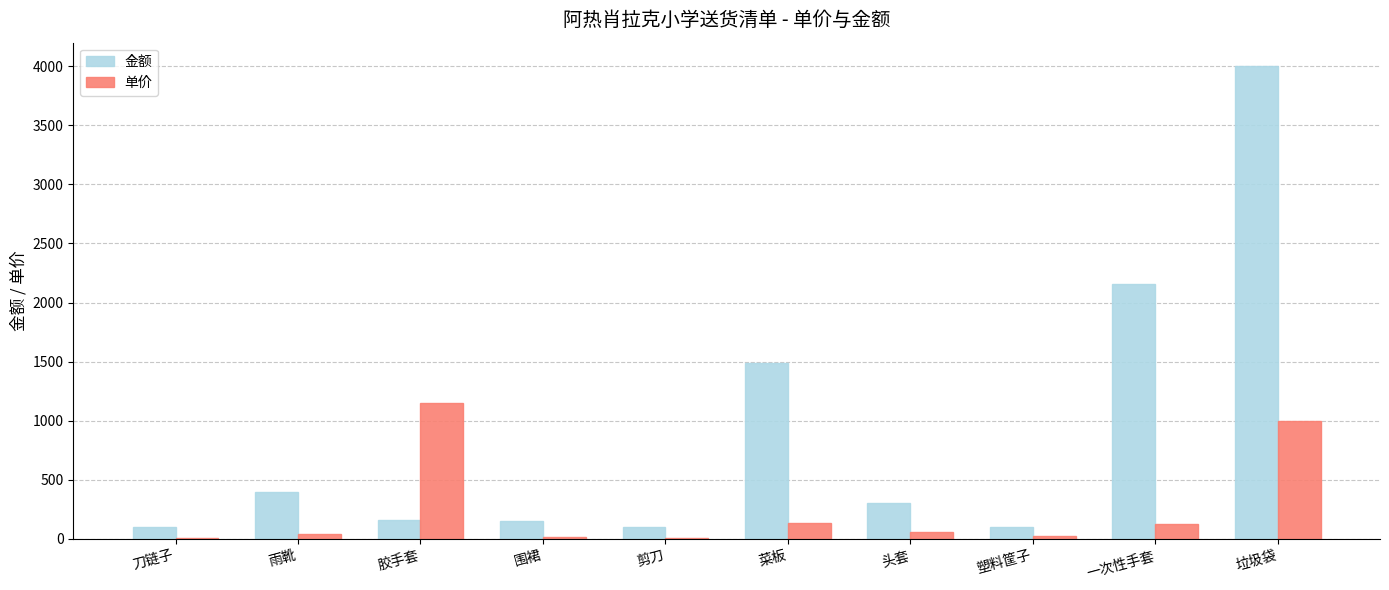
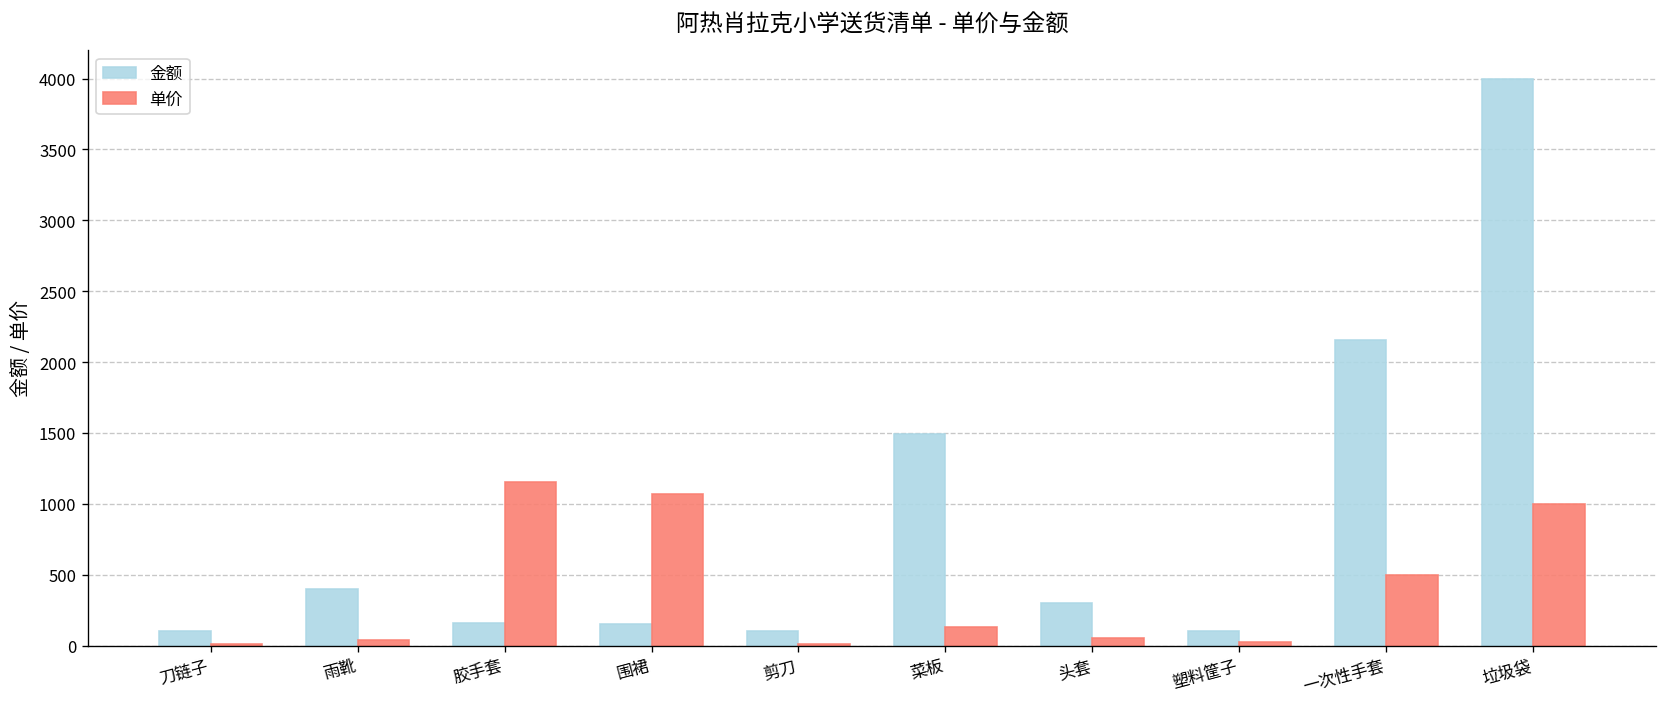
单价, 围裙: 20 -> 1070
单价, 一次性手套: 130 -> 500
